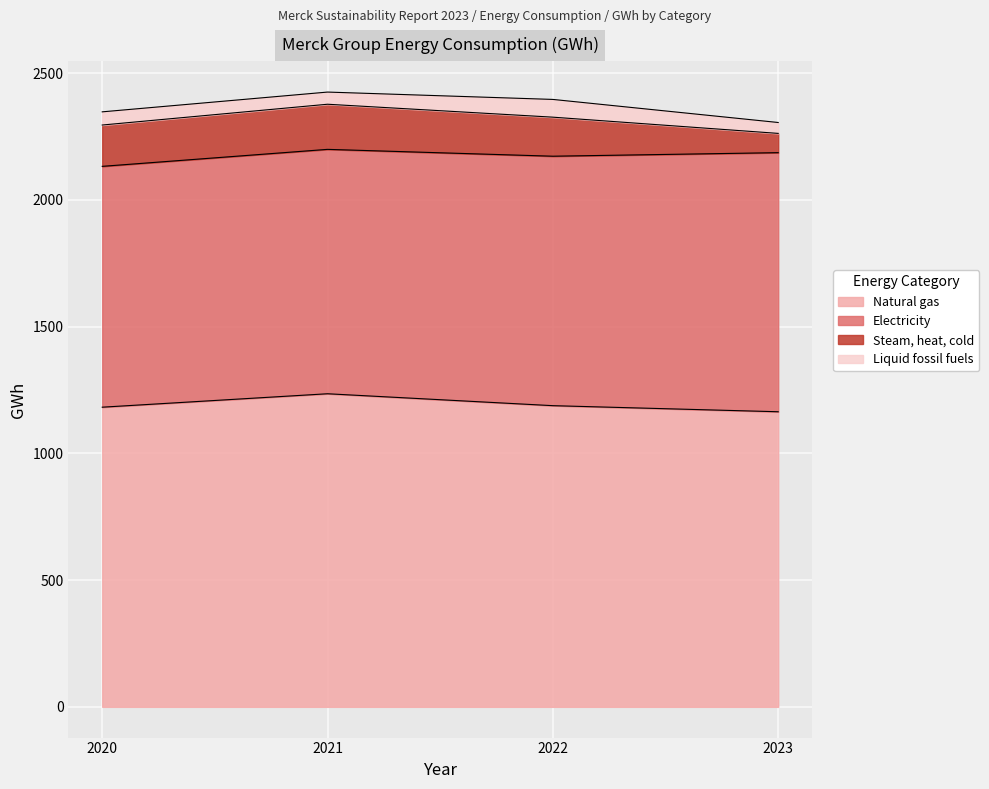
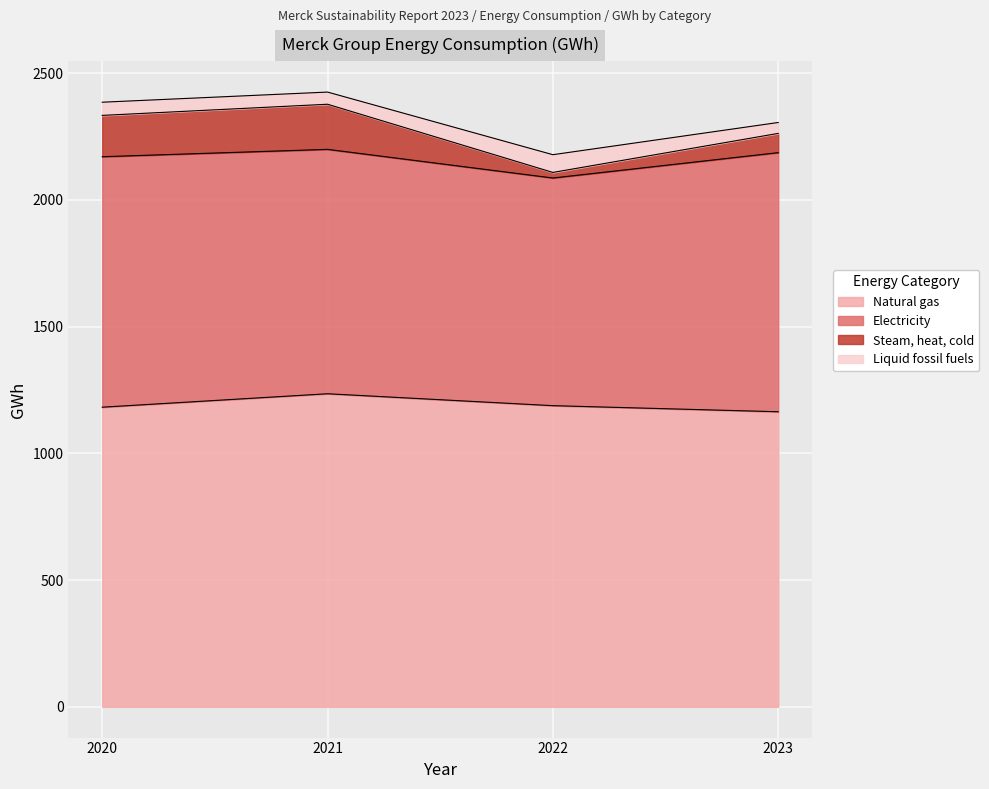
Electricity, 2020: 950 -> 990
Electricity, 2022: 980 -> 900
Steam, heat, cold, 2022: 150 -> 20
